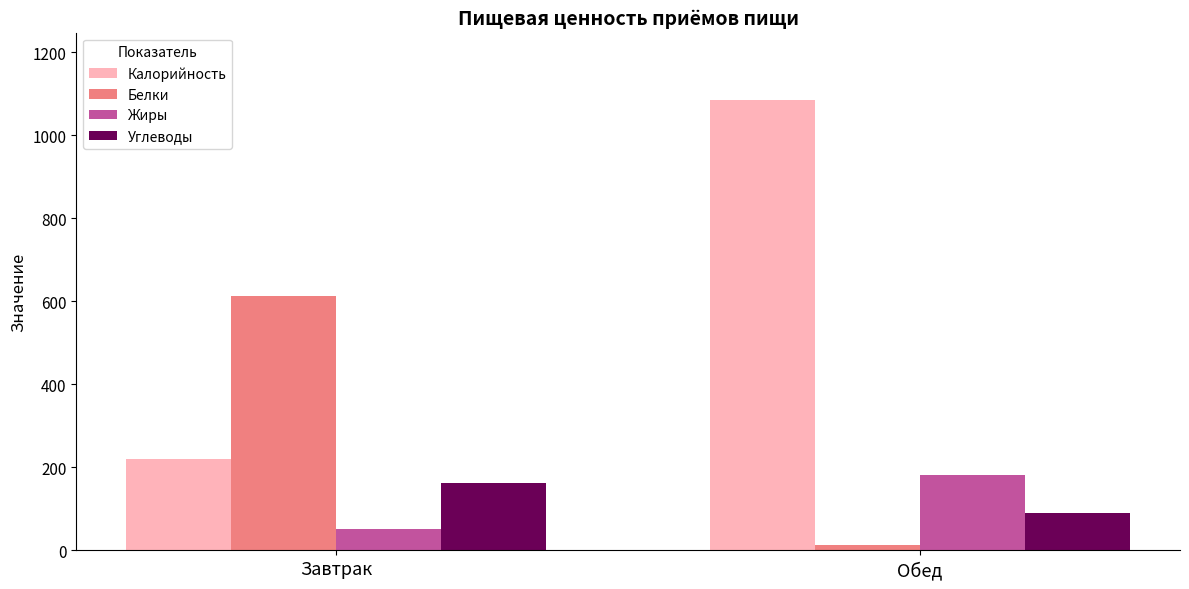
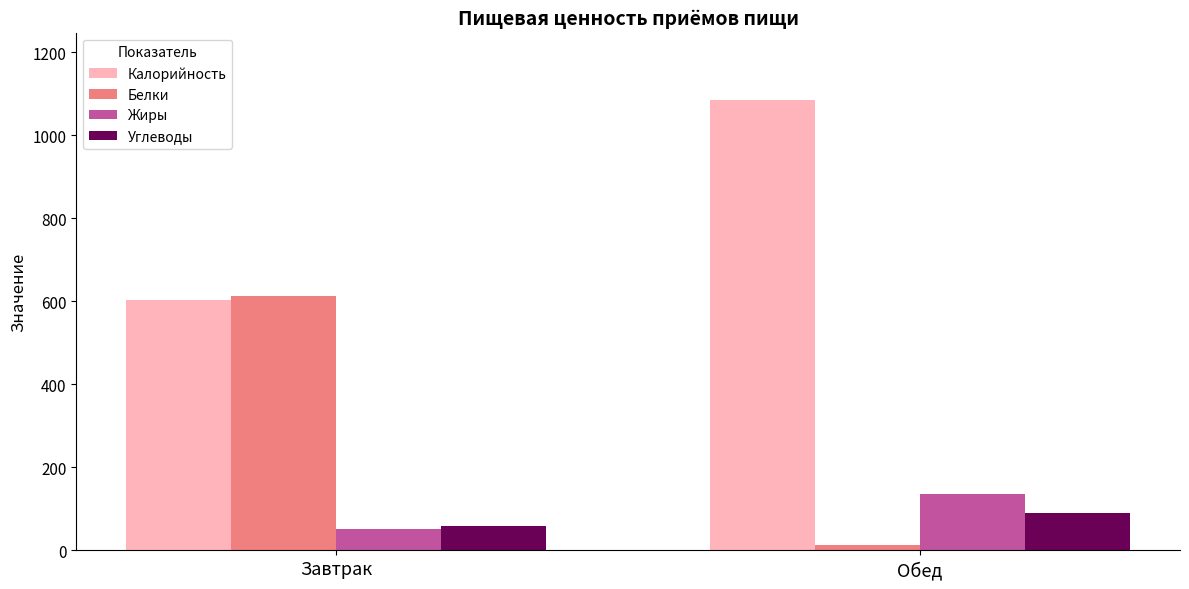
Калорийность, Завтрак: 220 -> 600
Углеводы, Завтрак: 160 -> 60
Жиры, Обед: 180 -> 140
